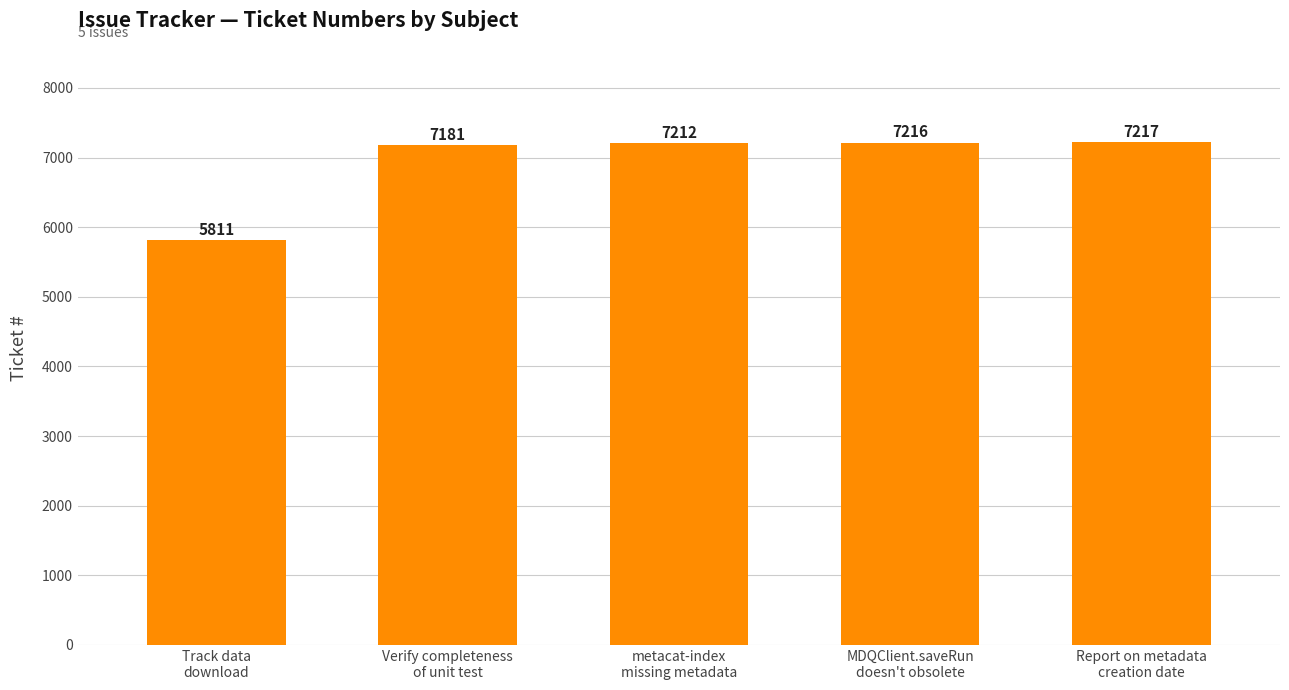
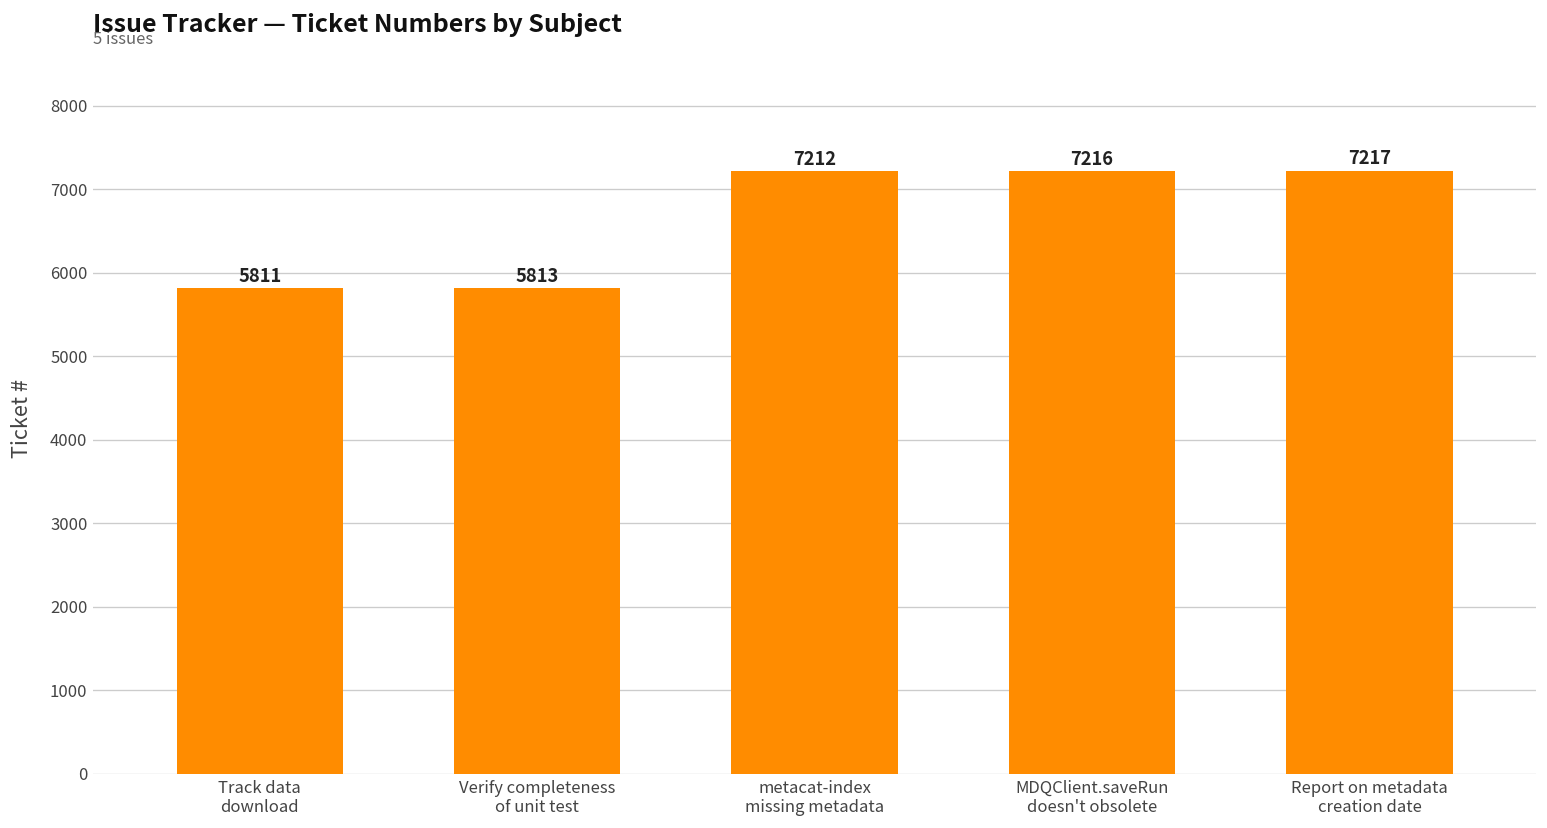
Verify completeness of unit test: 7181 -> 5813
